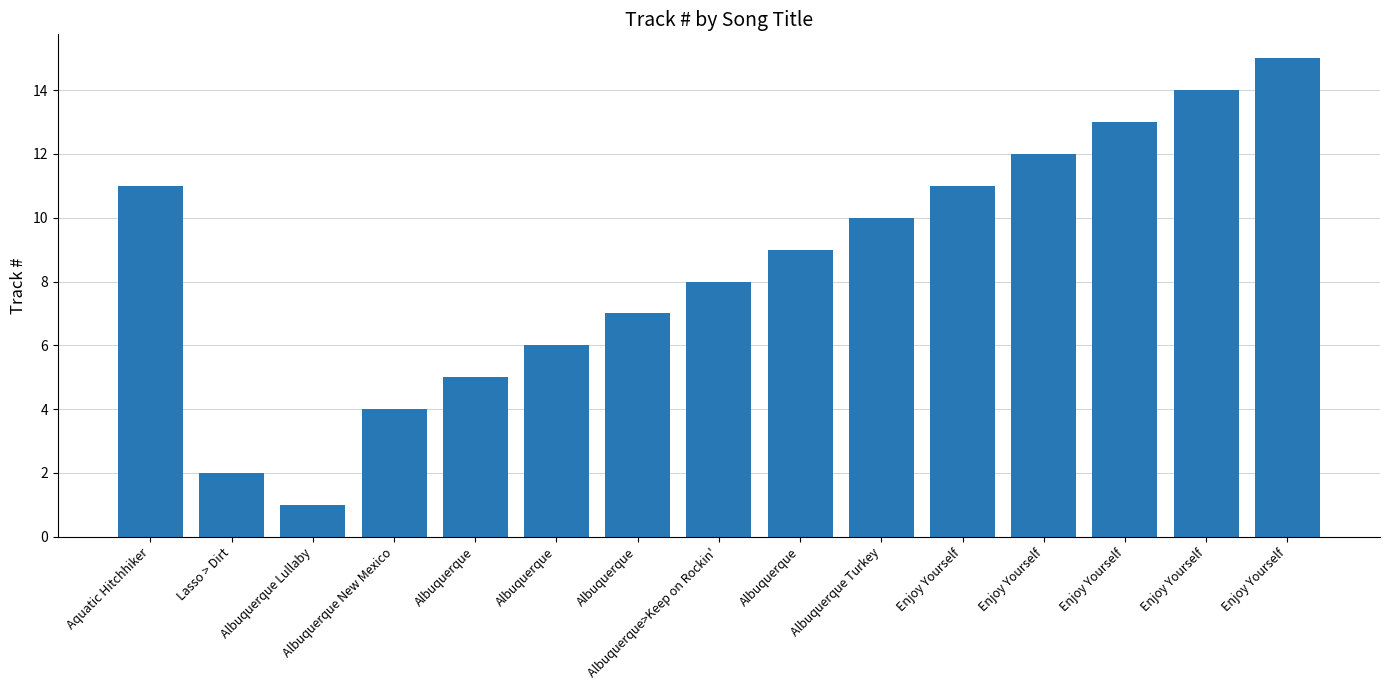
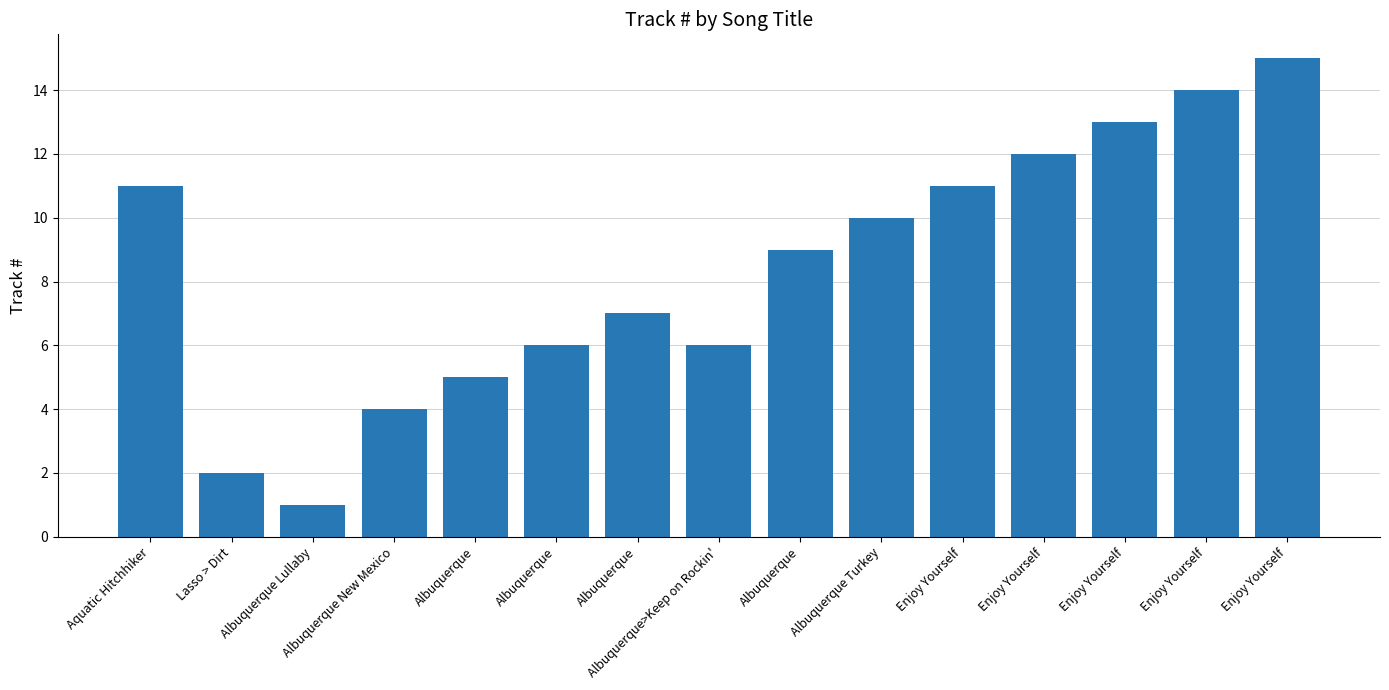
Albuquerque>Keep on Rockin': 8 -> 6
